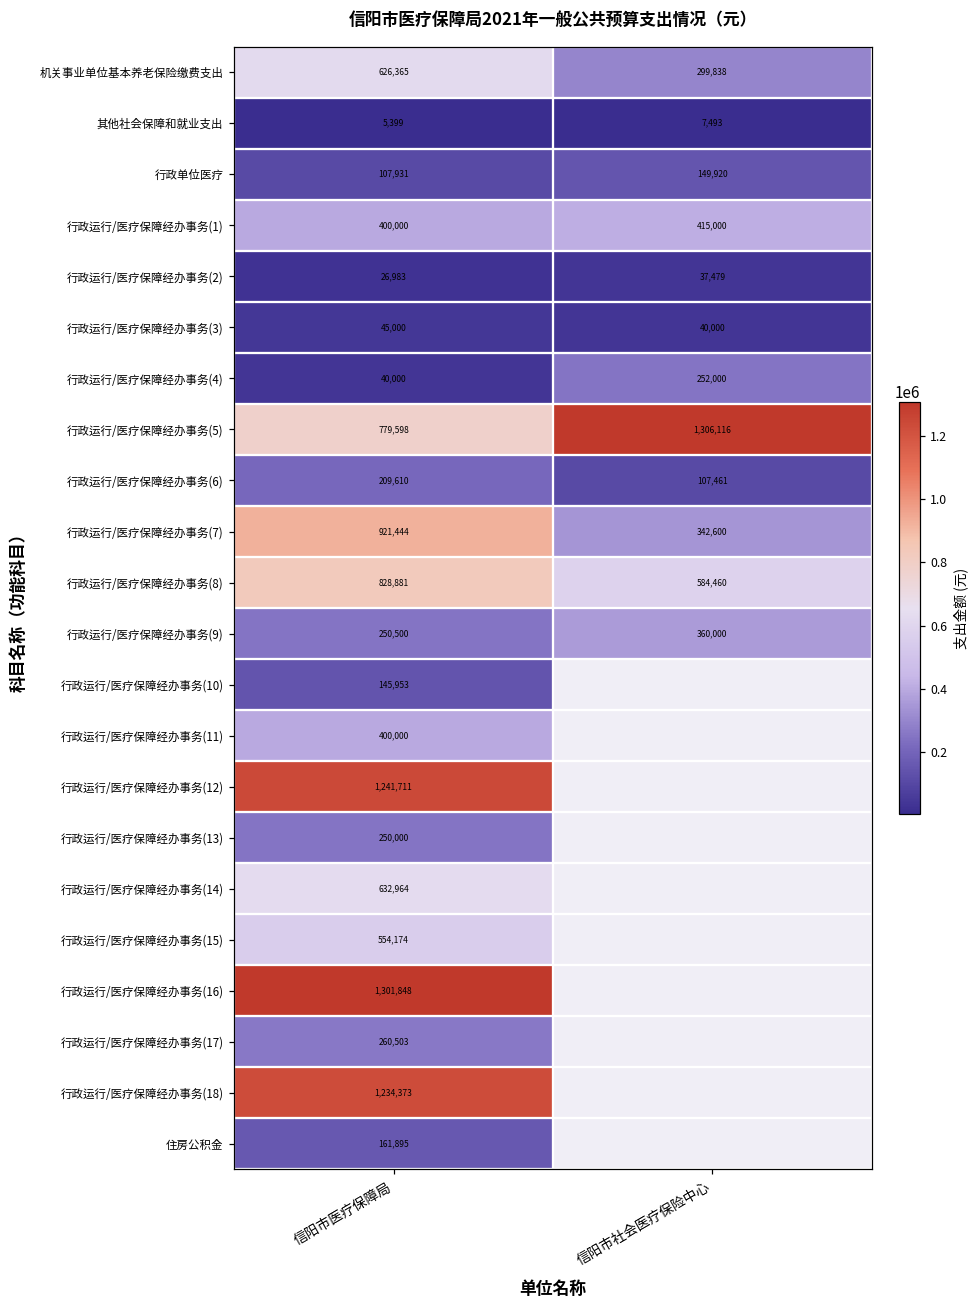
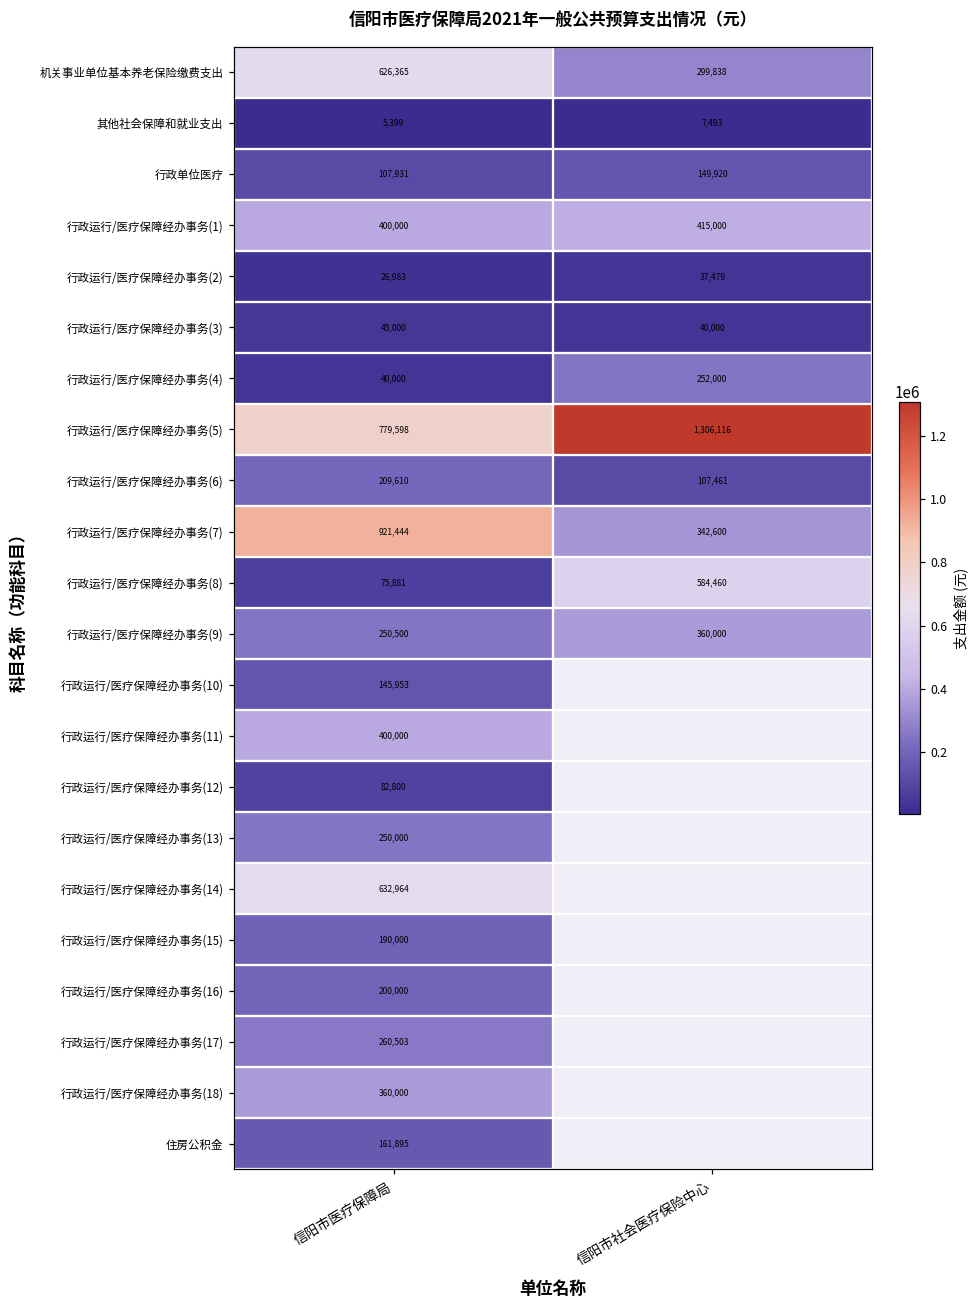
行政运行/医疗保障经办事务(8), 信阳市医疗保障局: 828,881 -> 75,881
行政运行/医疗保障经办事务(12), 信阳市医疗保障局: 1,241,711 -> 82,800
行政运行/医疗保障经办事务(15), 信阳市医疗保障局: 554,174 -> 190,000
行政运行/医疗保障经办事务(16), 信阳市医疗保障局: 1,301,848 -> 200,000
行政运行/医疗保障经办事务(18), 信阳市医疗保障局: 1,234,373 -> 360,000
